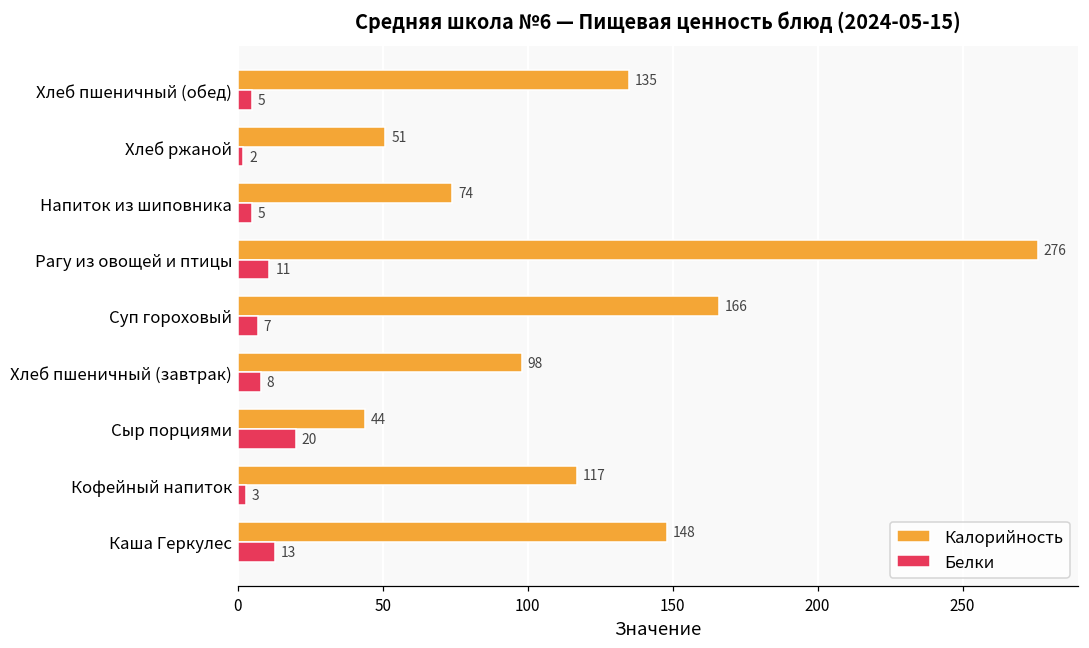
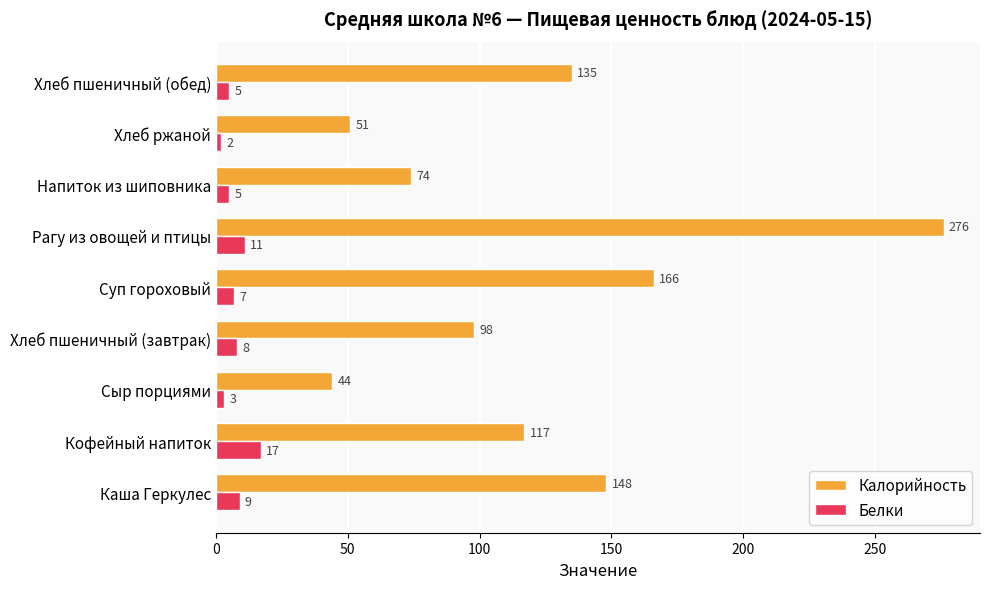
Белки, Сыр порциями: 20 -> 3
Белки, Кофейный напиток: 3 -> 17
Белки, Каша Геркулес: 13 -> 9
